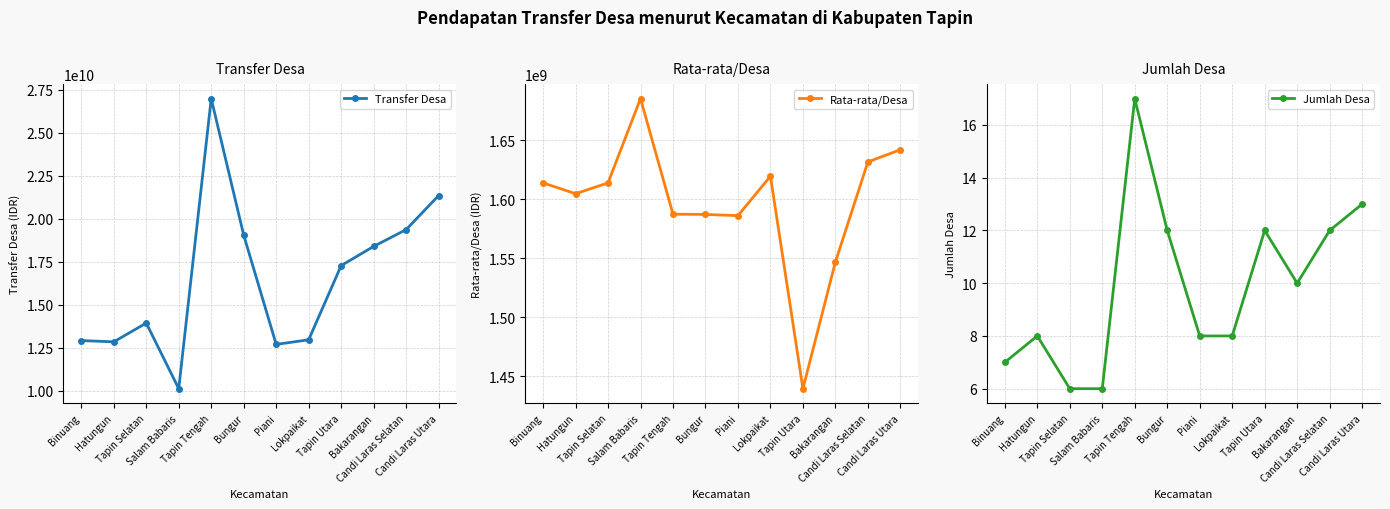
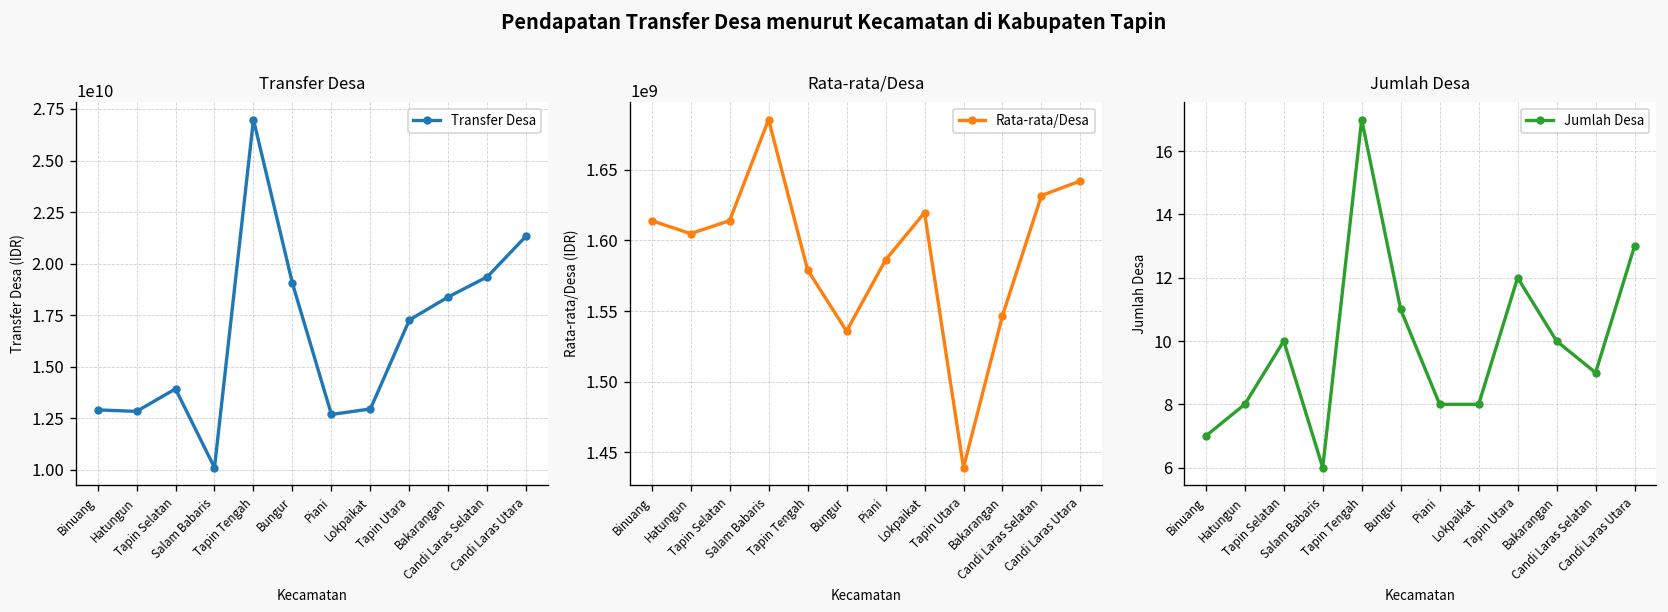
Rata-rata/Desa, Tapin Tengah: 1587000000 -> 1579000000
Rata-rata/Desa, Bungur: 1587000000 -> 1536000000
Jumlah Desa, Tapin Selatan: 6 -> 10
Jumlah Desa, Bungur: 12 -> 11
Jumlah Desa, Candi Laras Selatan: 12 -> 9
